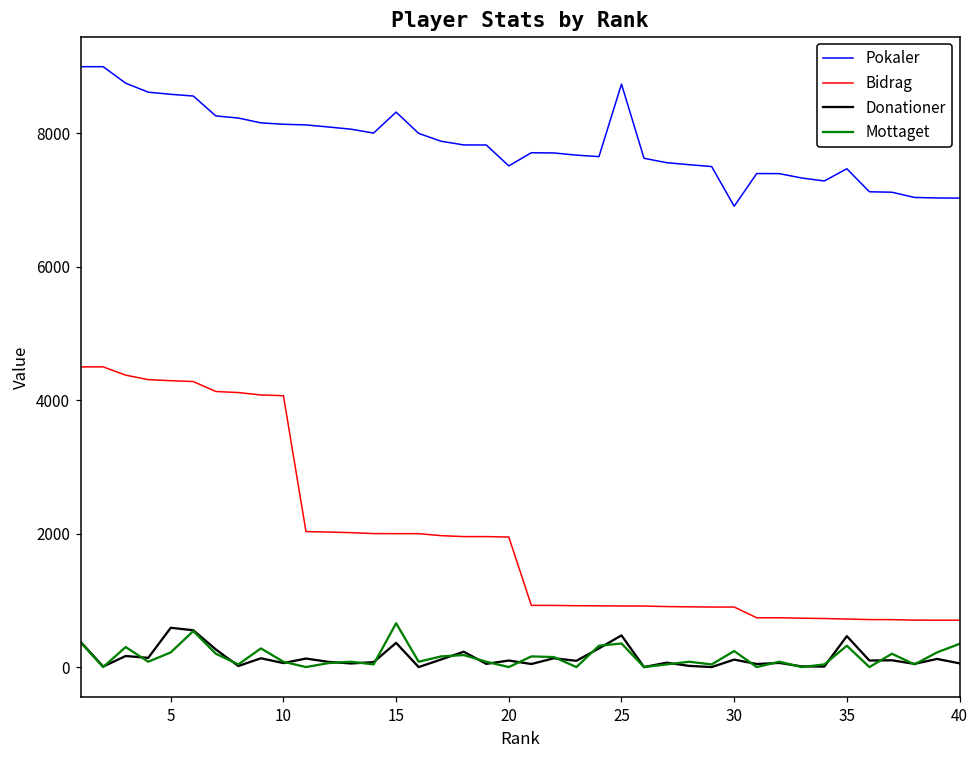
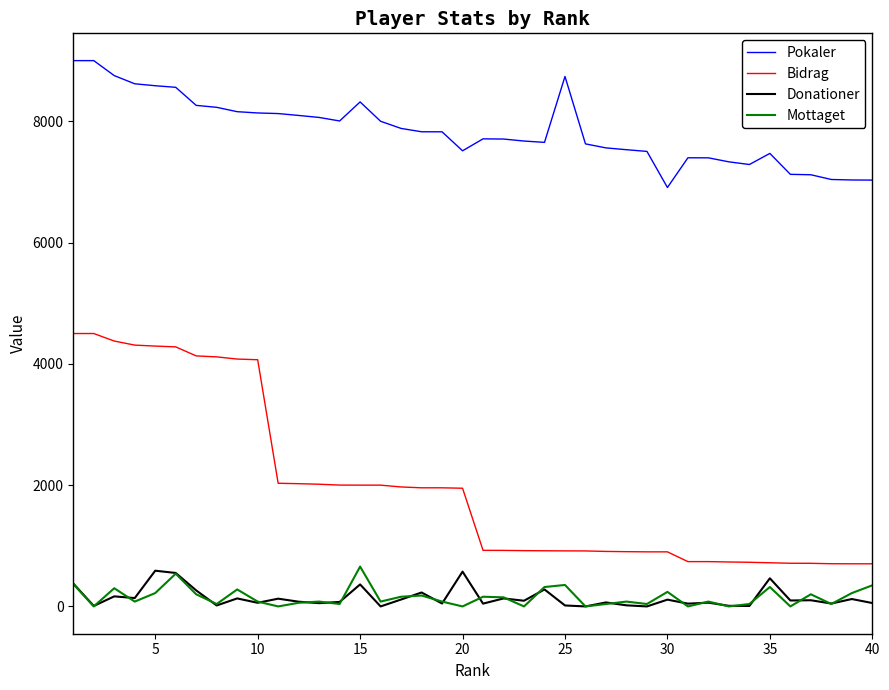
Donationer, 20: 100 -> 600
Donationer, 25: 500 -> 0
